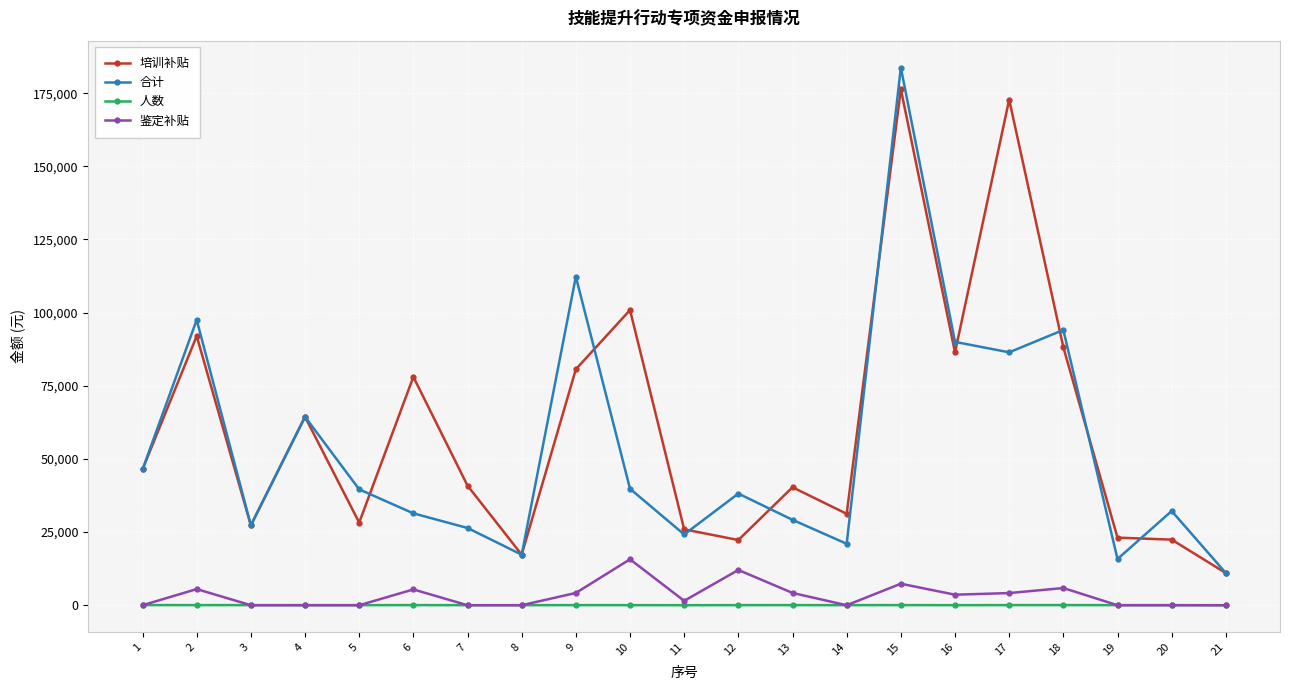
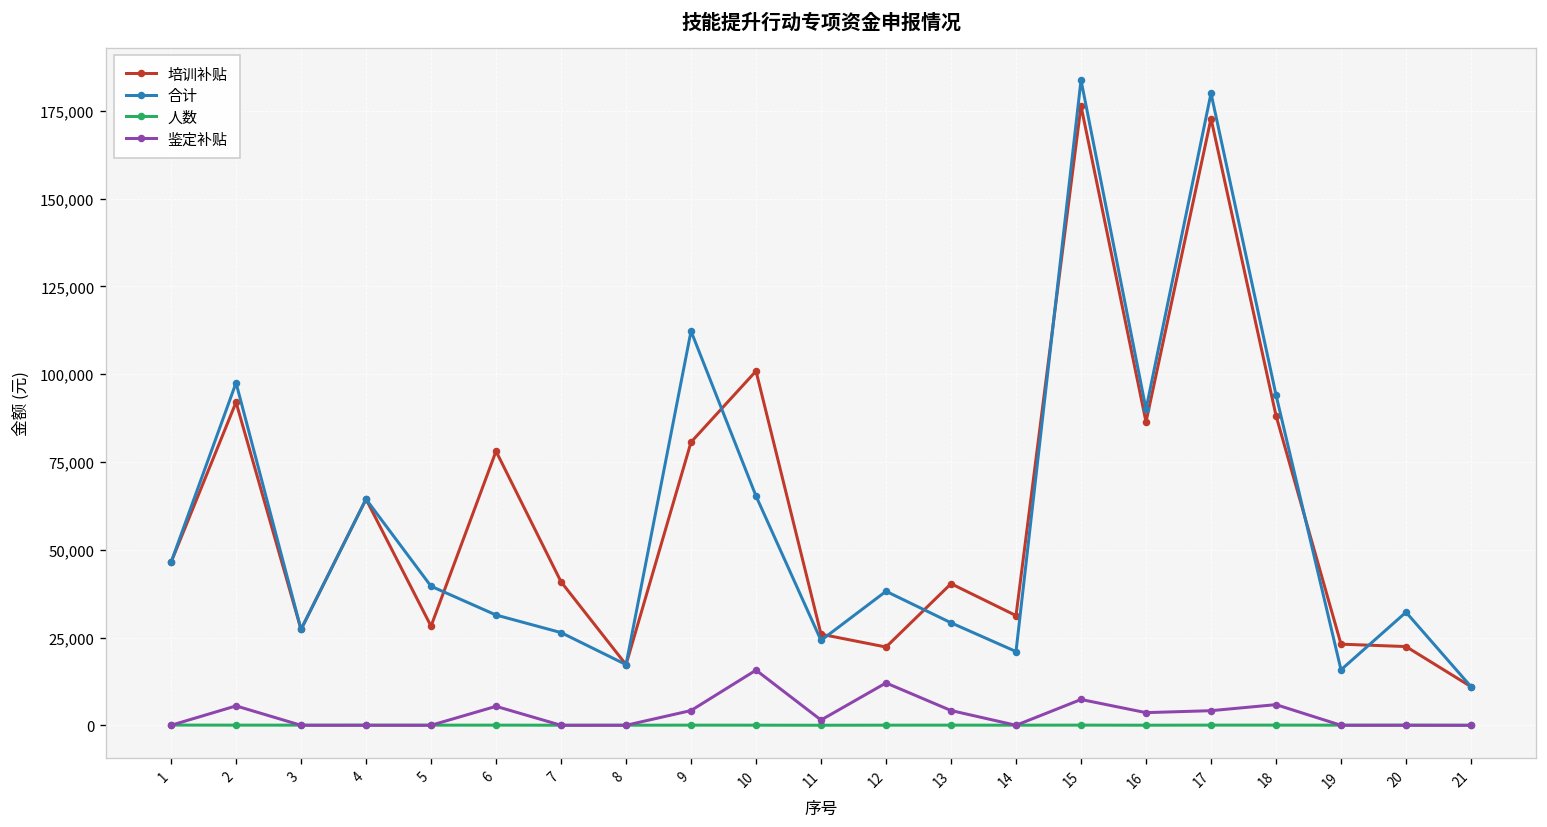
合计, 10: 40,000 -> 65,000
合计, 17: 86,000 -> 180,000
